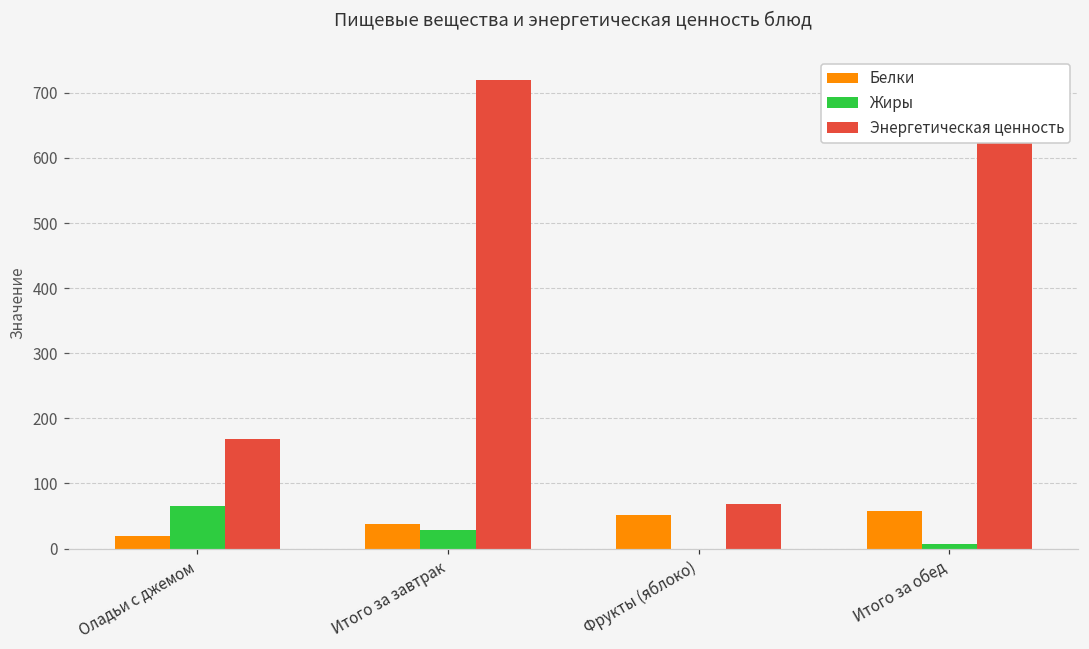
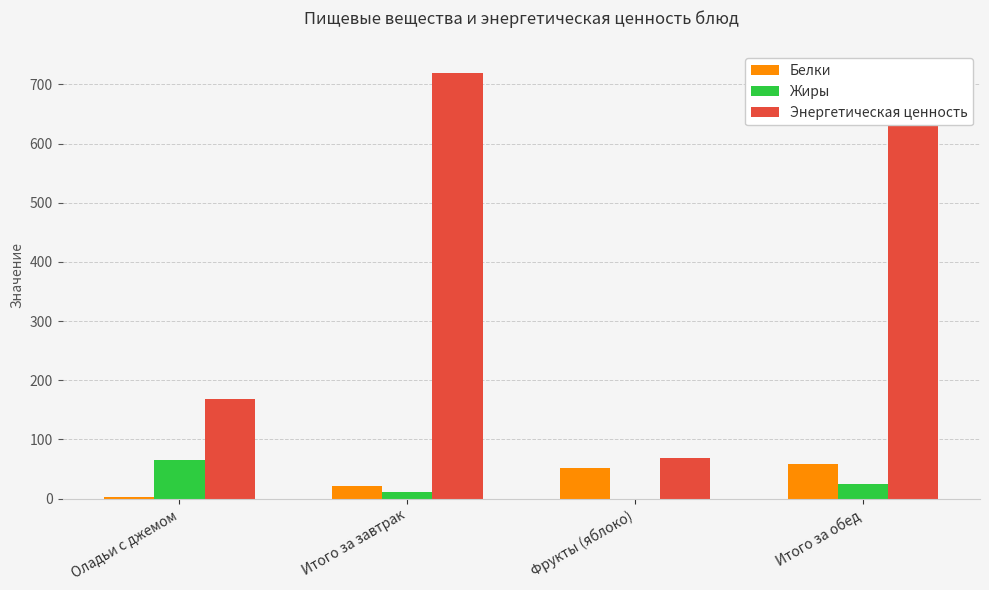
Белки, Оладьи с джемом: 20 -> 0
Белки, Итого за завтрак: 40 -> 20
Жиры, Итого за завтрак: 30 -> 10
Жиры, Итого за обед: 10 -> 30
